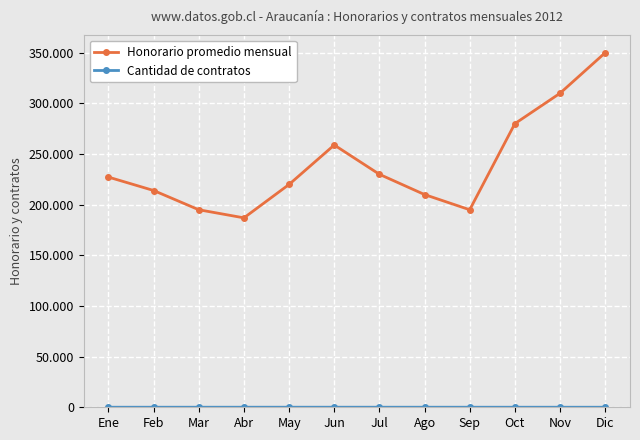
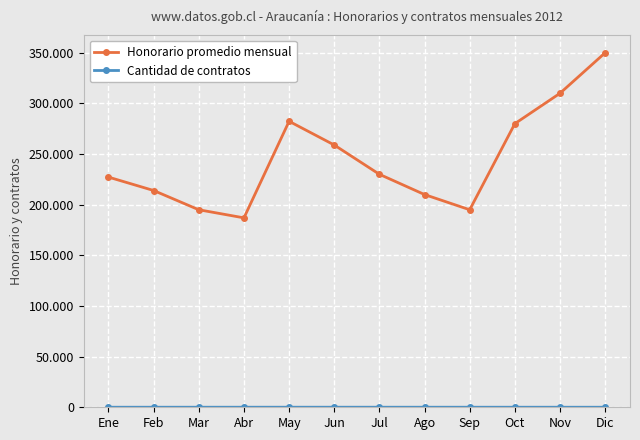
Honorario promedio mensual, May: 220 -> 282
